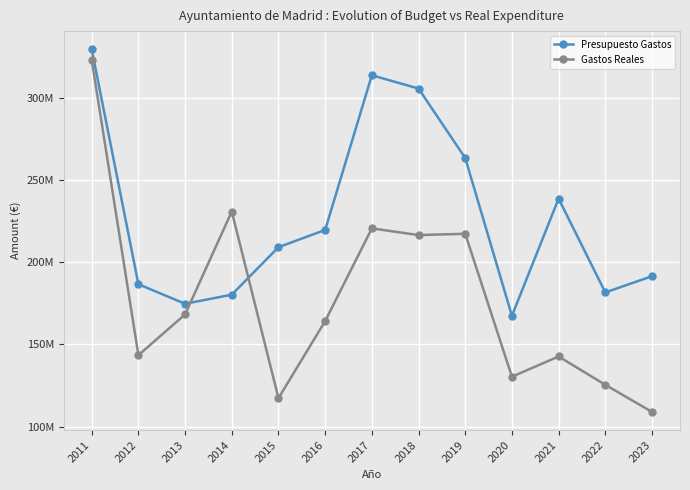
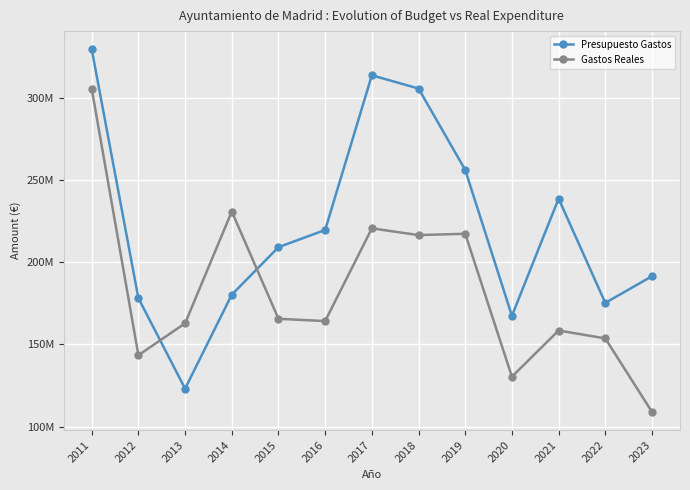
Gastos Reales, 2011: 323000000 -> 305000000
Presupuesto Gastos, 2012: 187000000 -> 178000000
Presupuesto Gastos, 2013: 175000000 -> 123000000
Gastos Reales, 2013: 168000000 -> 163000000
Gastos Reales, 2015: 117000000 -> 165000000
Presupuesto Gastos, 2019: 263000000 -> 256000000
Gastos Reales, 2021: 143000000 -> 158000000
Presupuesto Gastos, 2022: 182000000 -> 175000000
Gastos Reales, 2022: 125000000 -> 154000000
